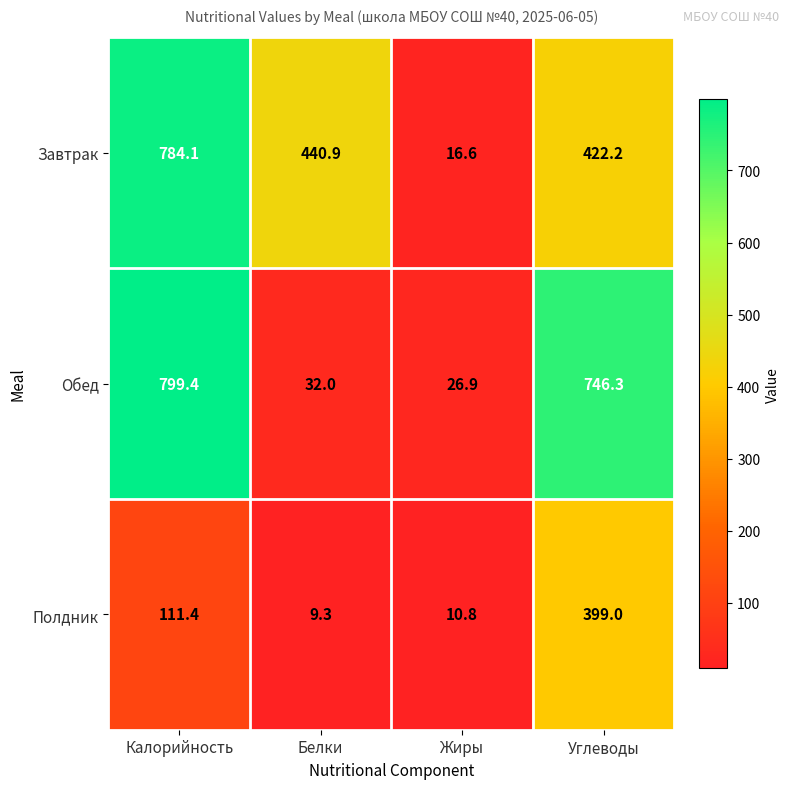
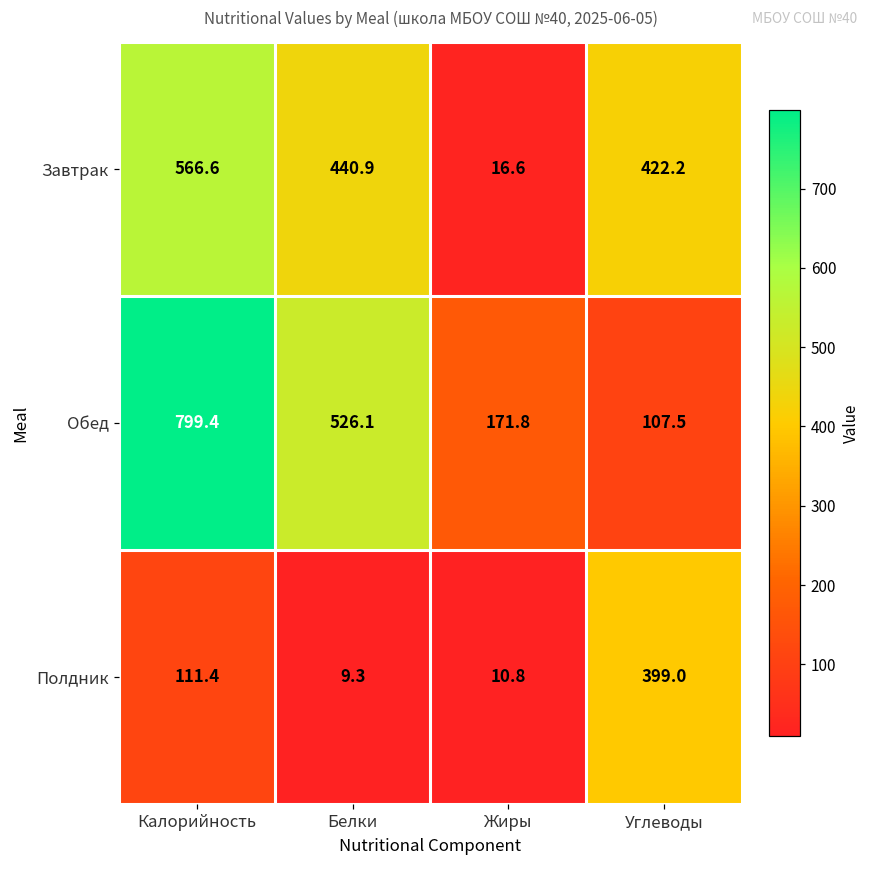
Завтрак, Калорийность: 784.1 -> 566.6
Обед, Белки: 32.0 -> 526.1
Обед, Жиры: 26.9 -> 171.8
Обед, Углеводы: 746.3 -> 107.5
